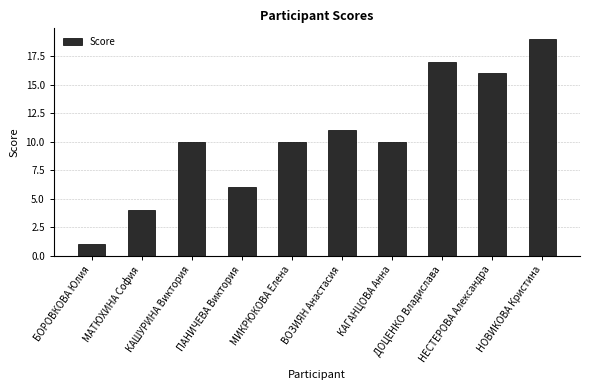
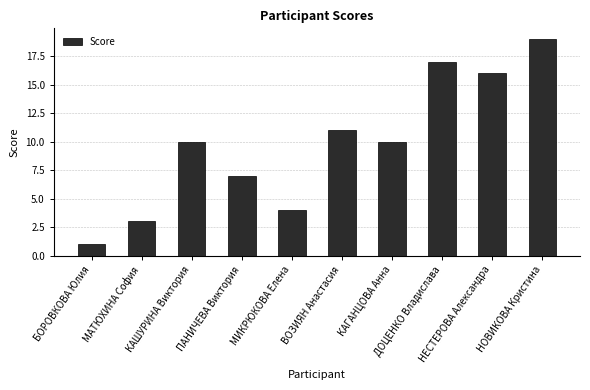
МАТЮХИНА София: 4 -> 3
ПАНИЧЕВА Виктория: 6 -> 7
МИКРЮКОВА Елена: 10 -> 4
